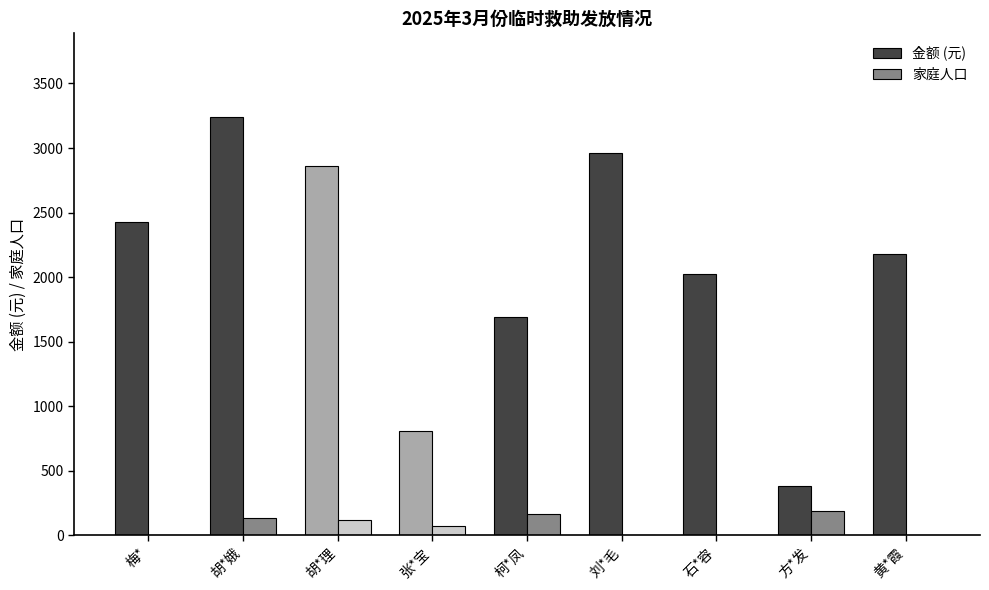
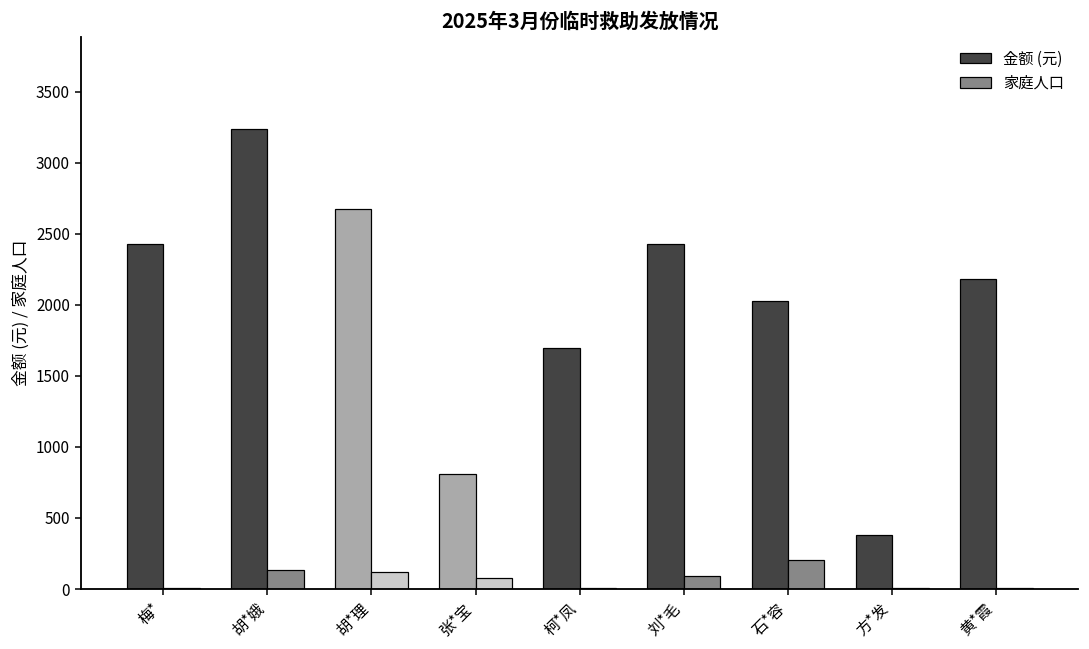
金额 (元), 胡*理: 2860 -> 2680
家庭人口, 柯*凤: 170 -> 10
金额 (元), 刘*毛: 2960 -> 2430
家庭人口, 刘*毛: 0 -> 100
家庭人口, 石*容: 10 -> 210
家庭人口, 方*发: 190 -> 10
